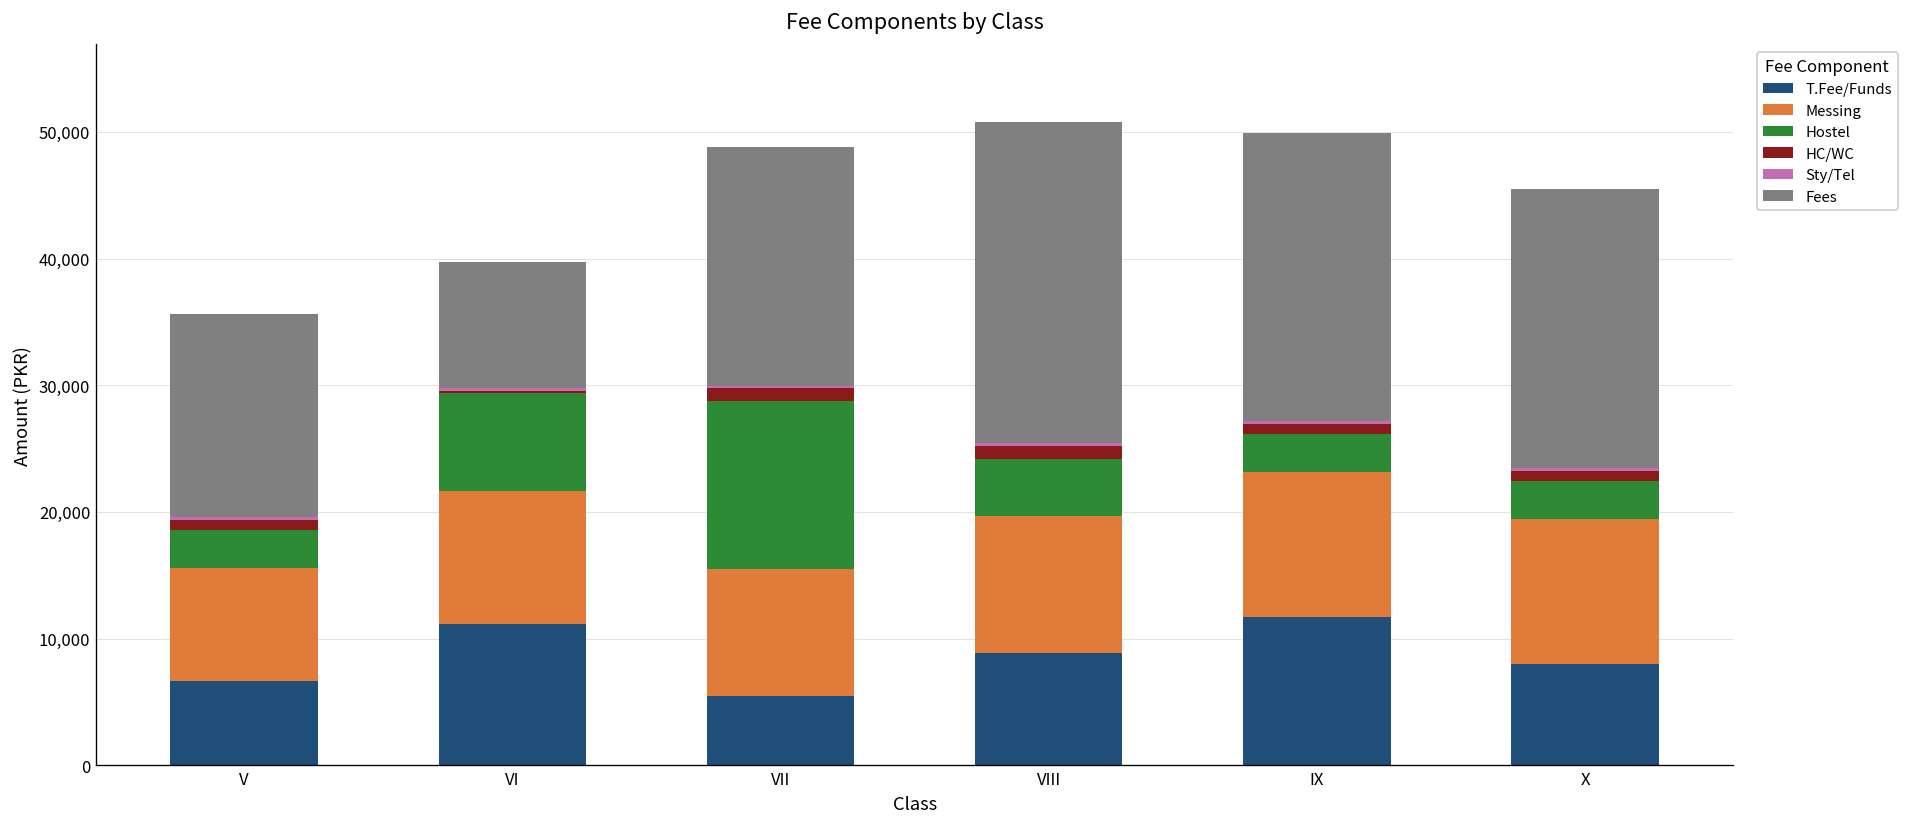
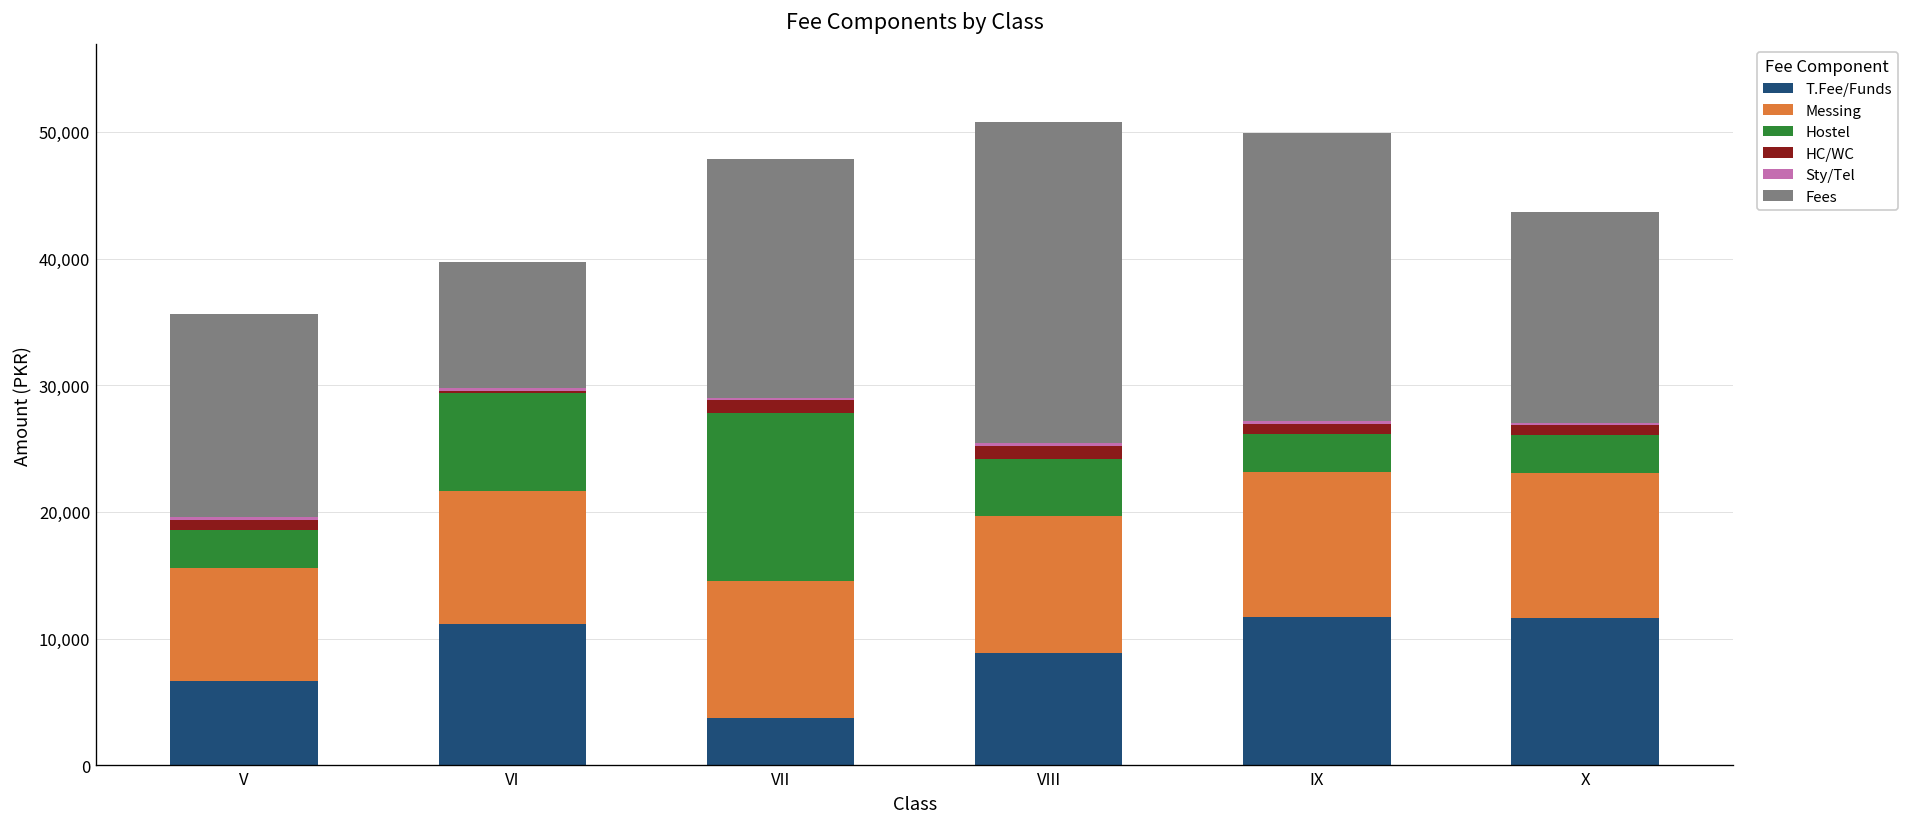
T.Fee/Funds, VII: 5,500 -> 3,700
Messing, VII: 10,000 -> 10,800
T.Fee/Funds, X: 8,000 -> 11,600
Fees, X: 22,000 -> 16,600
